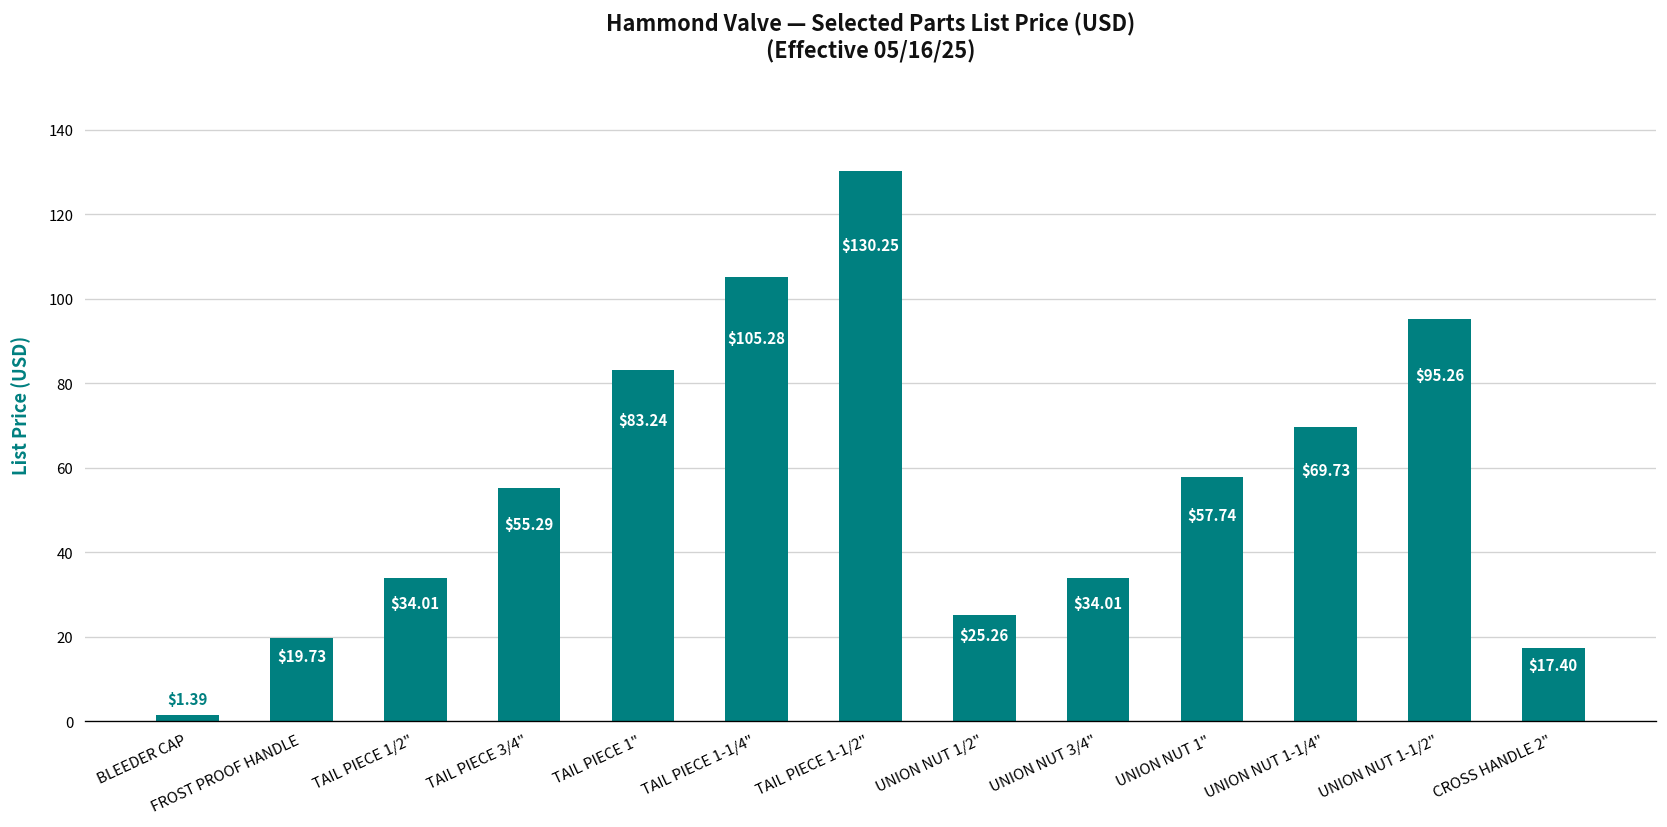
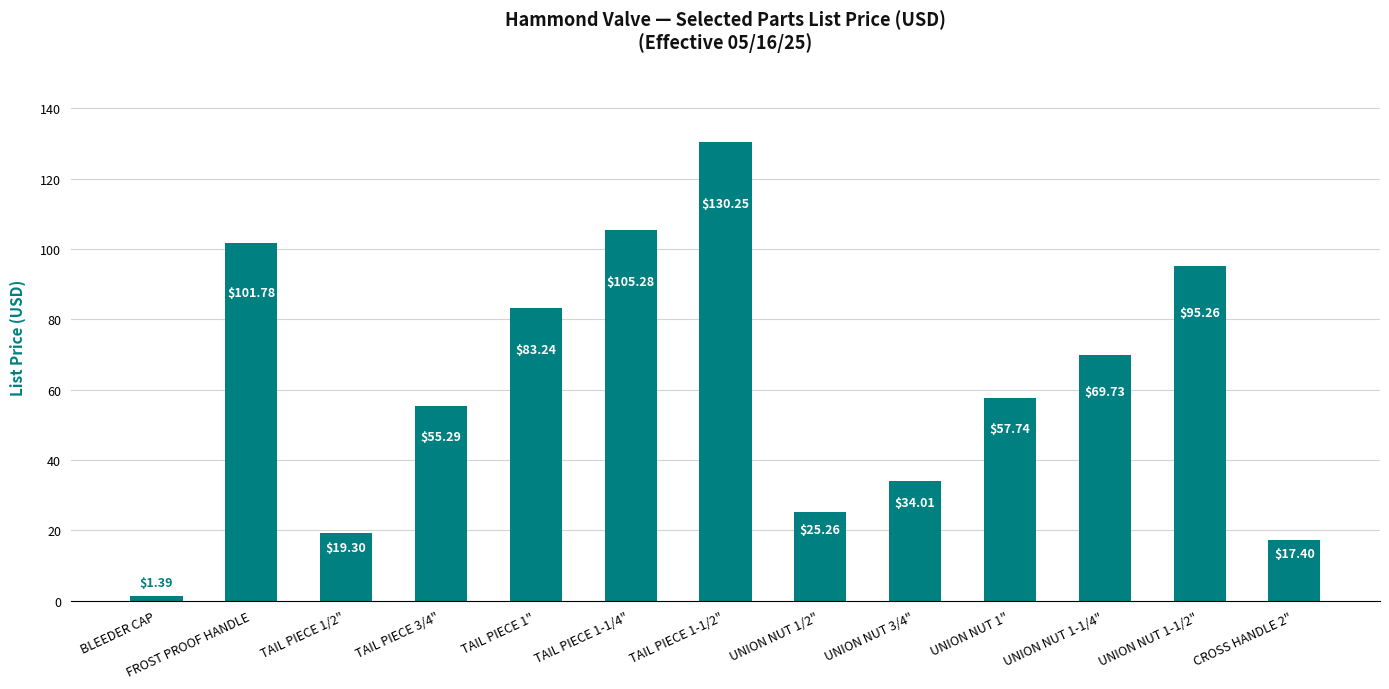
FROST PROOF HANDLE: $19.73 -> $101.78
TAIL PIECE 1/2": $34.01 -> $19.30
